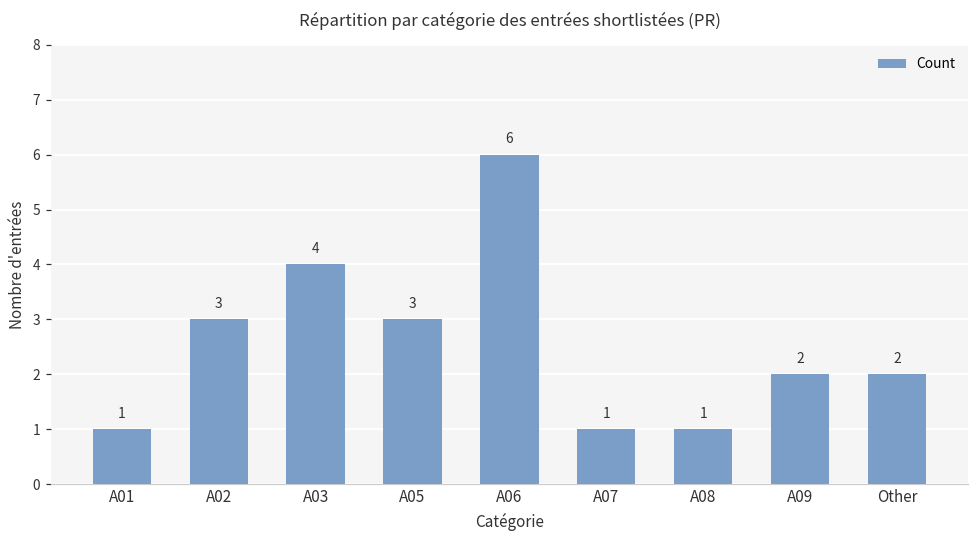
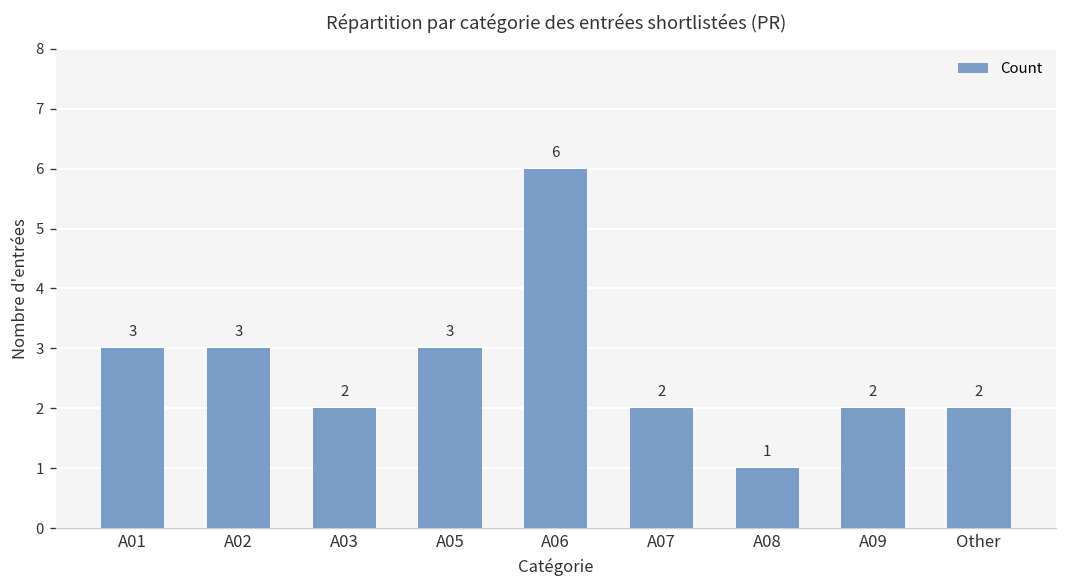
A01: 1 -> 3
A03: 4 -> 2
A07: 1 -> 2
